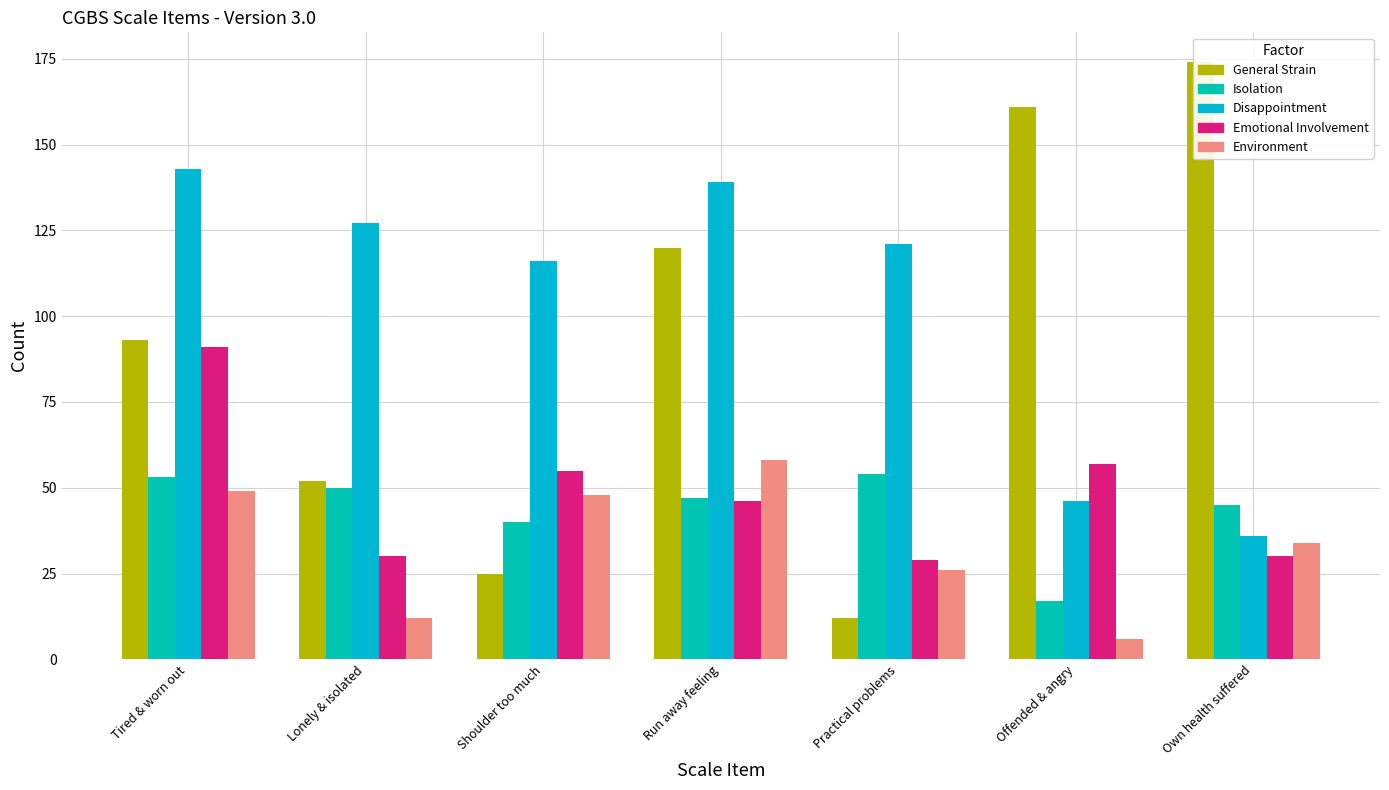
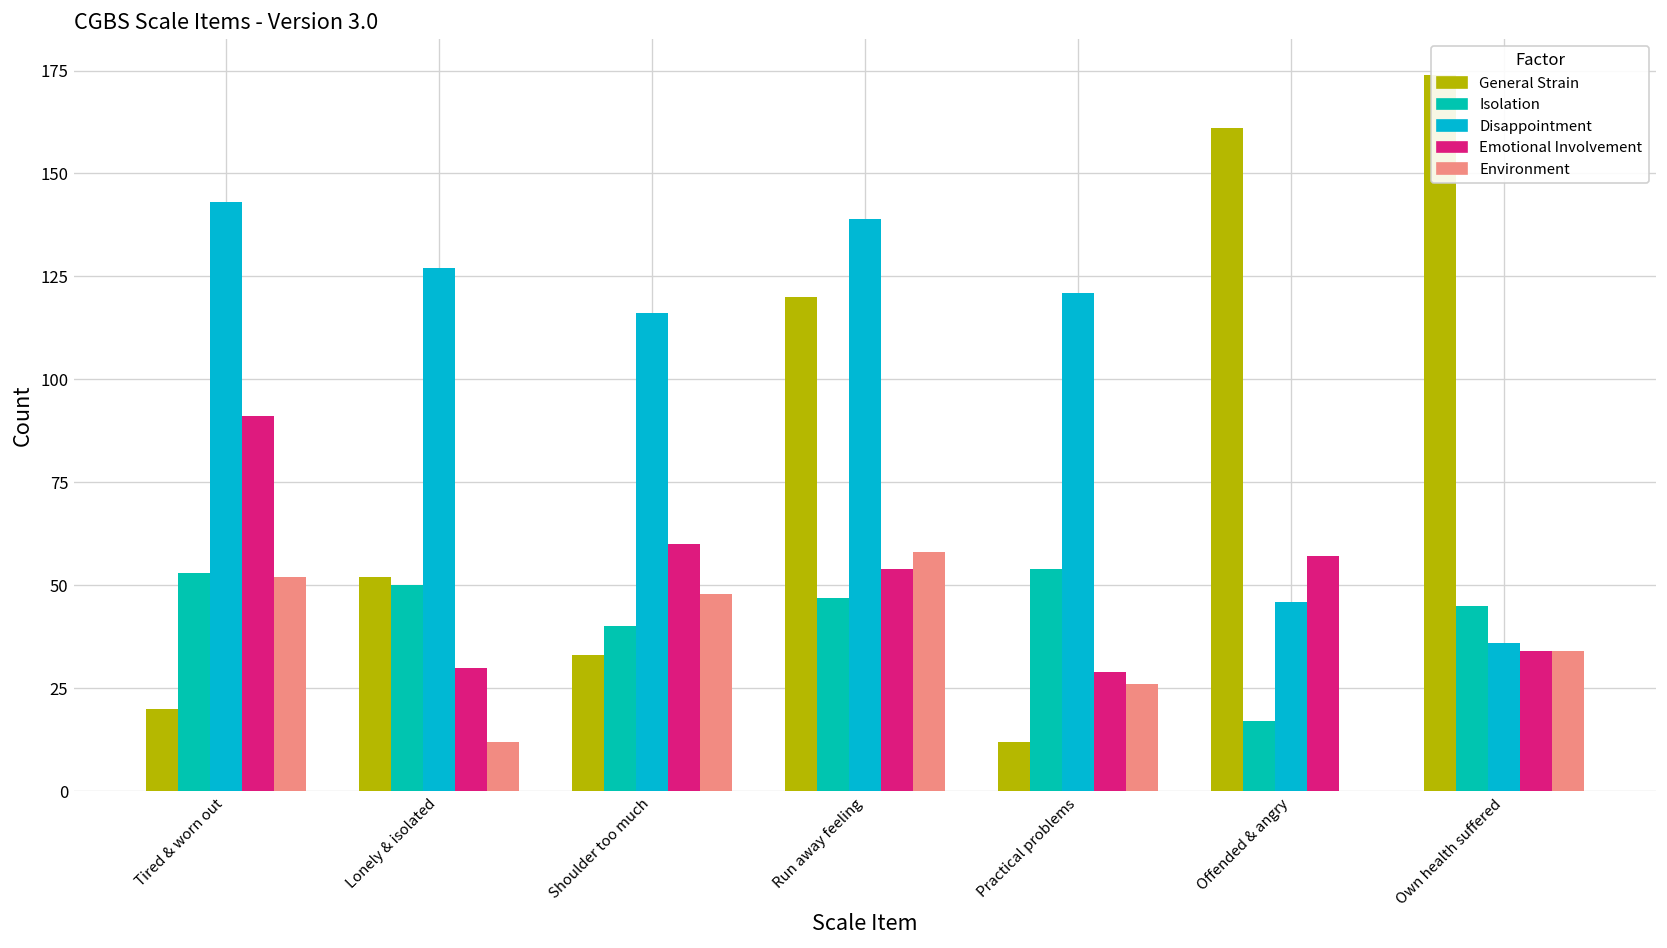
General Strain, Tired & worn out: 93 -> 20
Environment, Tired & worn out: 49 -> 52
General Strain, Shoulder too much: 25 -> 33
Emotional Involvement, Shoulder too much: 55 -> 60
Emotional Involvement, Run away feeling: 46 -> 54
Environment, Offended & angry: 6 -> 0
Emotional Involvement, Own health suffered: 30 -> 34
